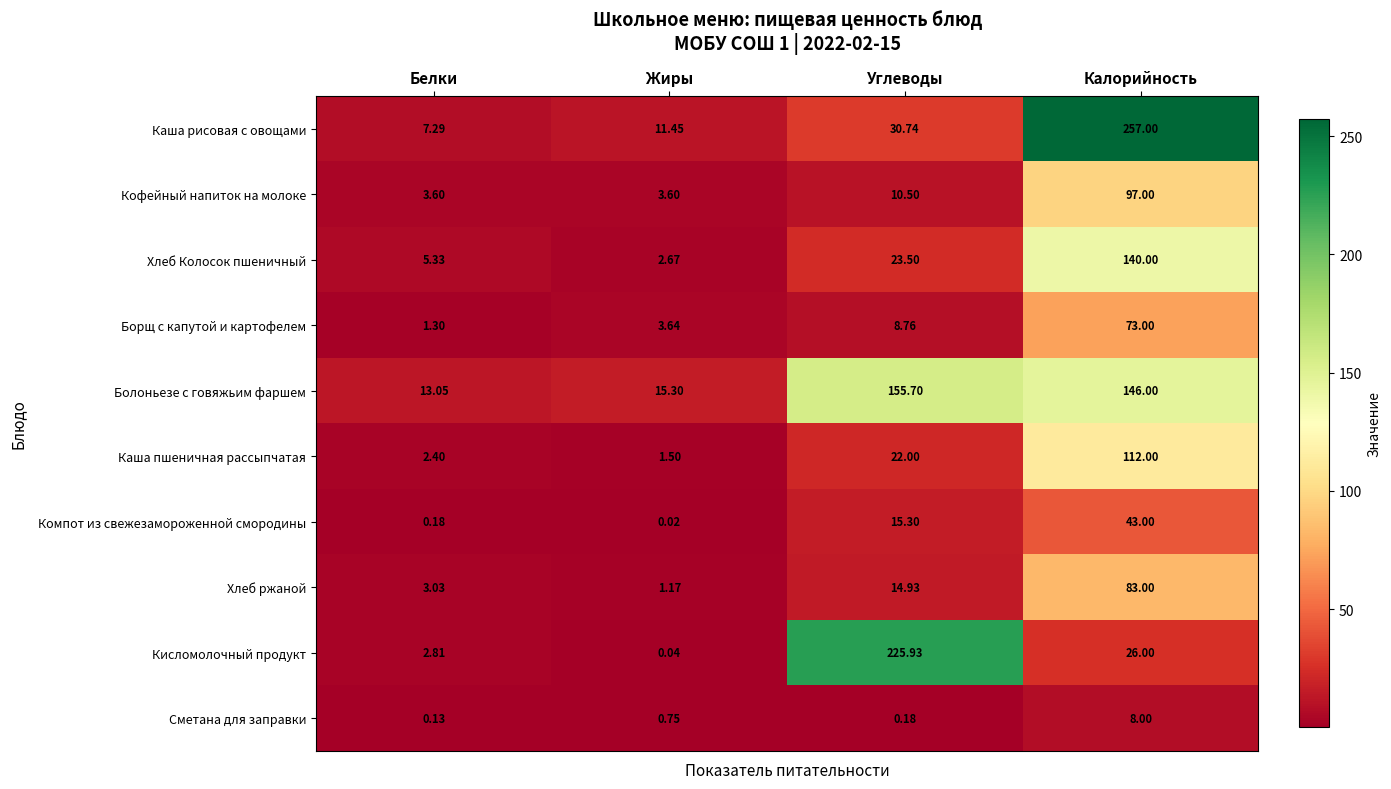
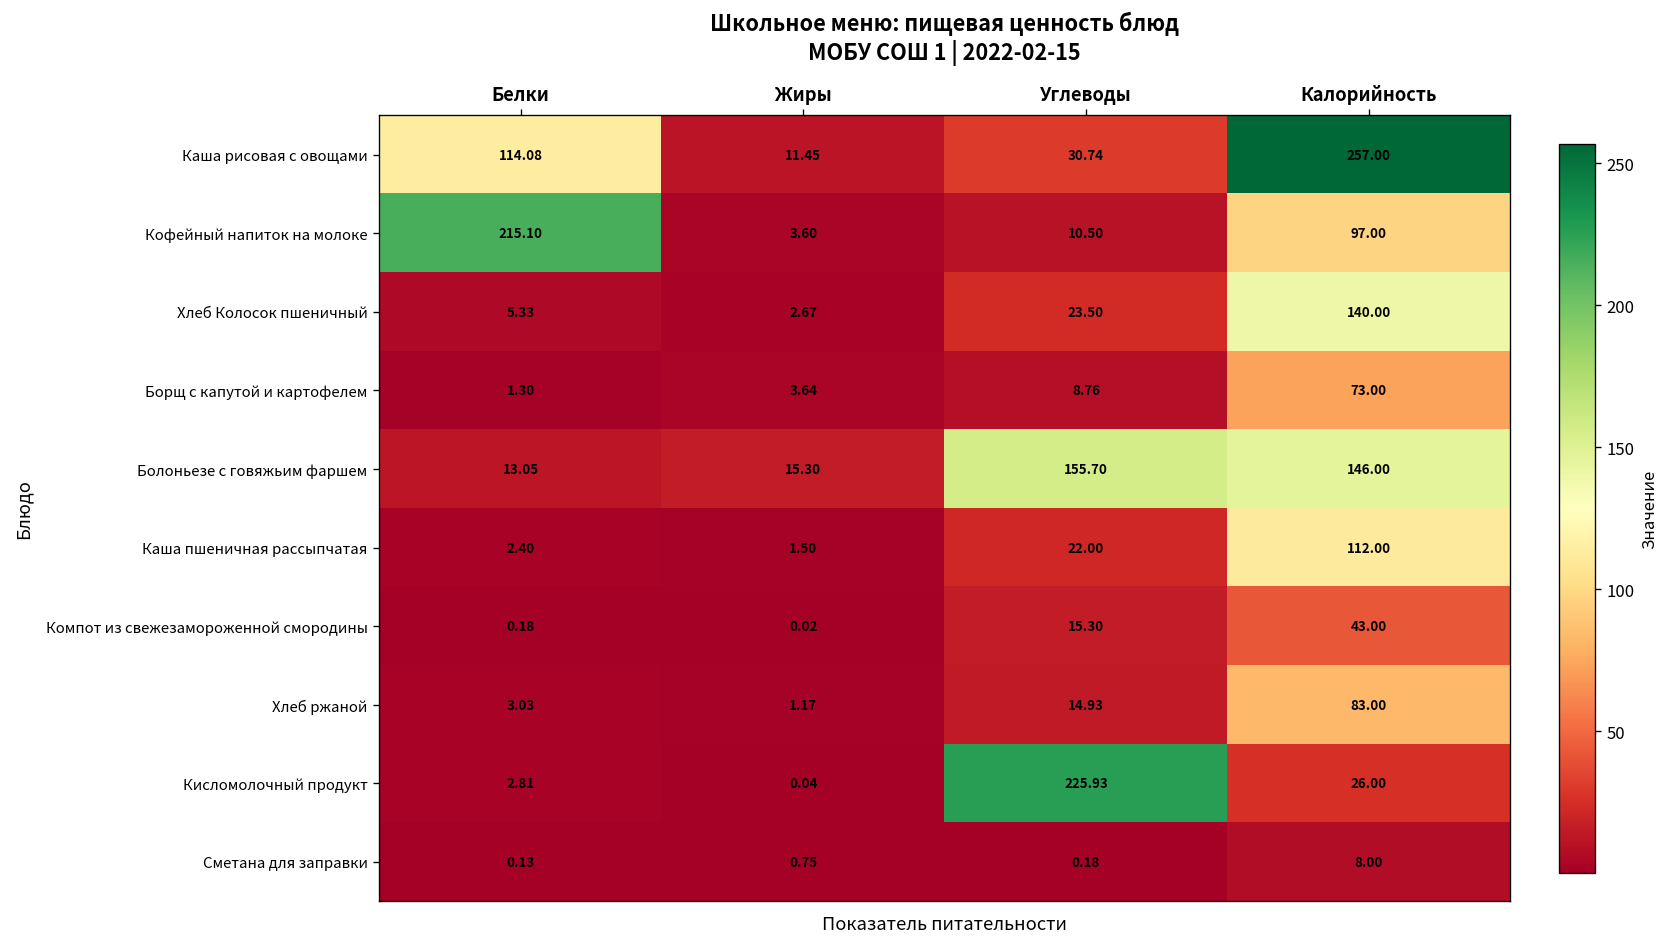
Каша рисовая с овощами, Белки: 7.29 -> 114.08
Кофейный напиток на молоке, Белки: 3.60 -> 215.10
